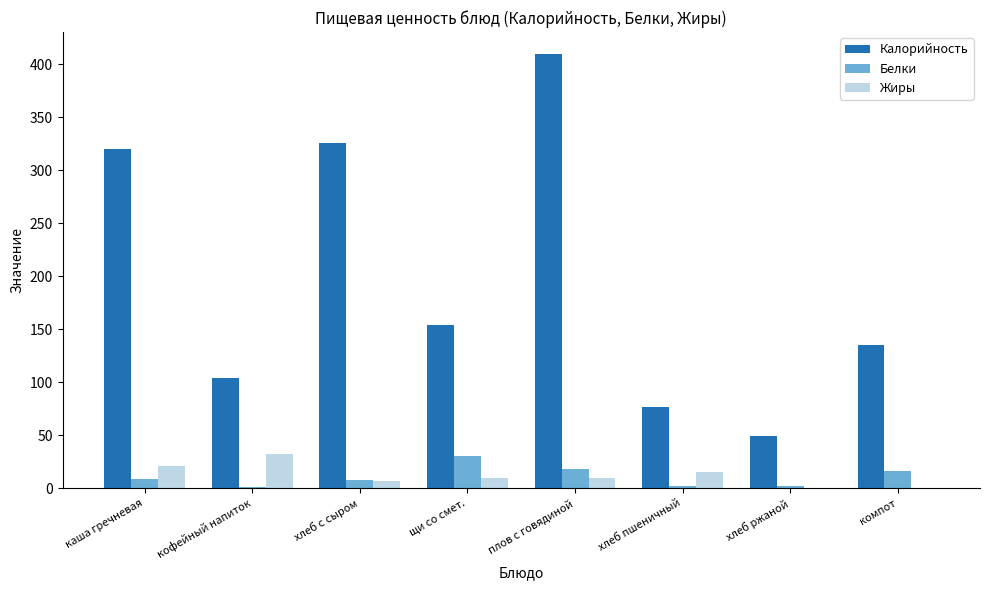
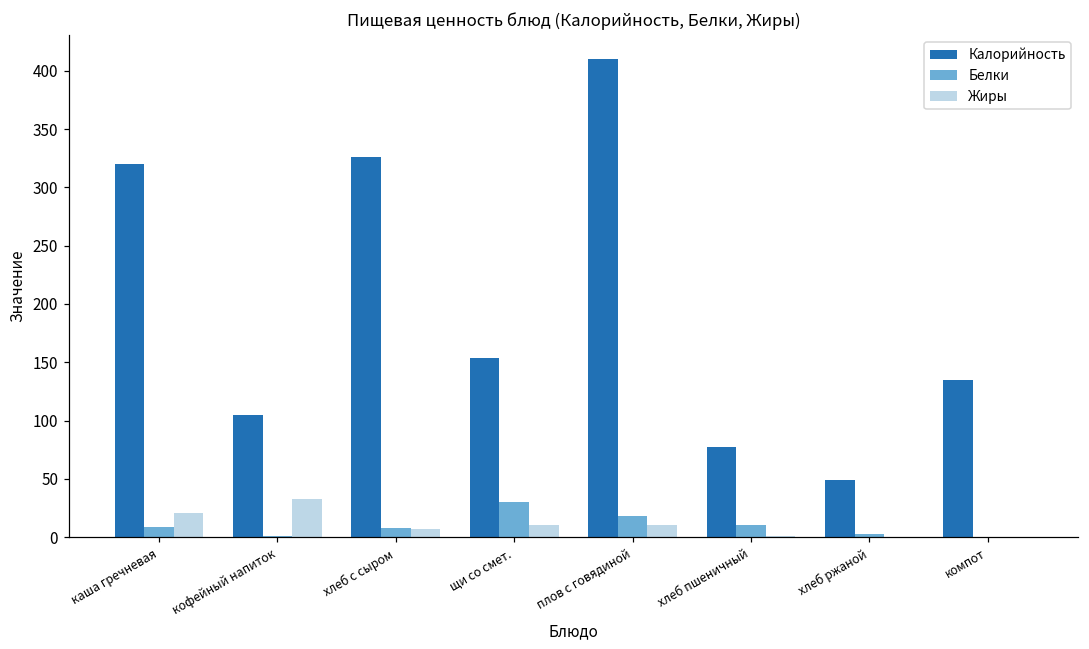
Белки, хлеб пшеничный: 2 -> 10
Жиры, хлеб пшеничный: 15 -> 1
Белки, компот: 17 -> 0
